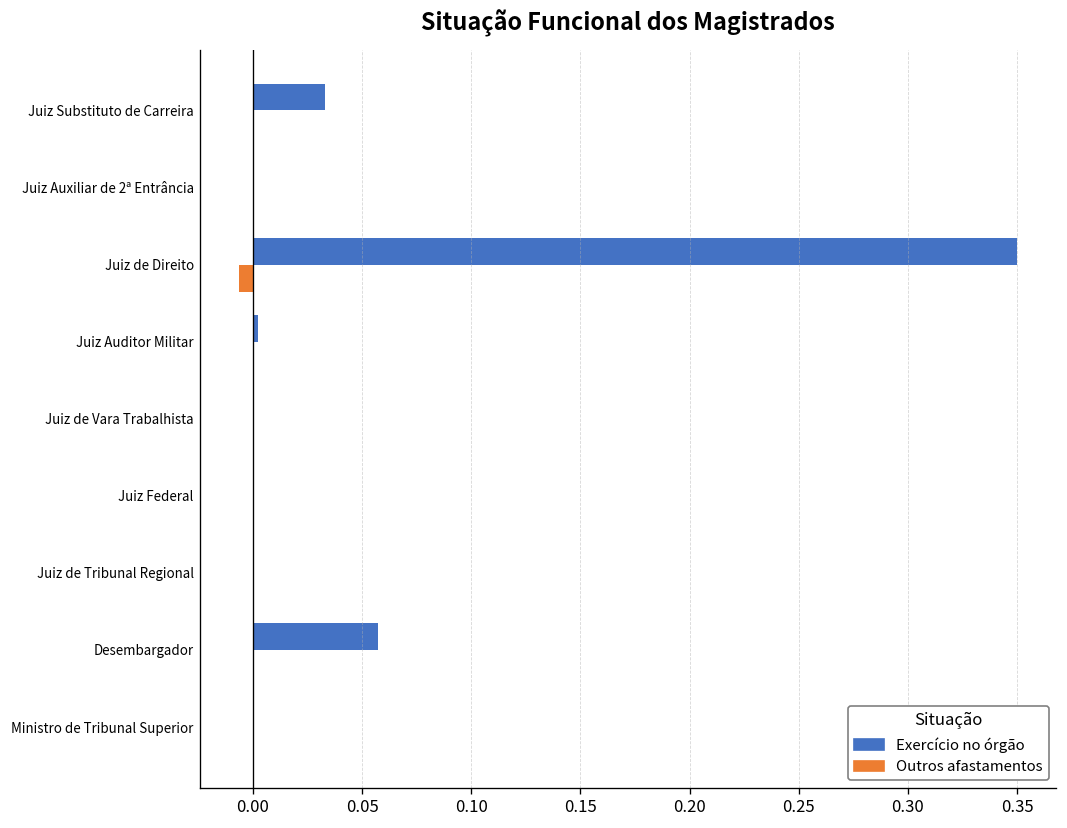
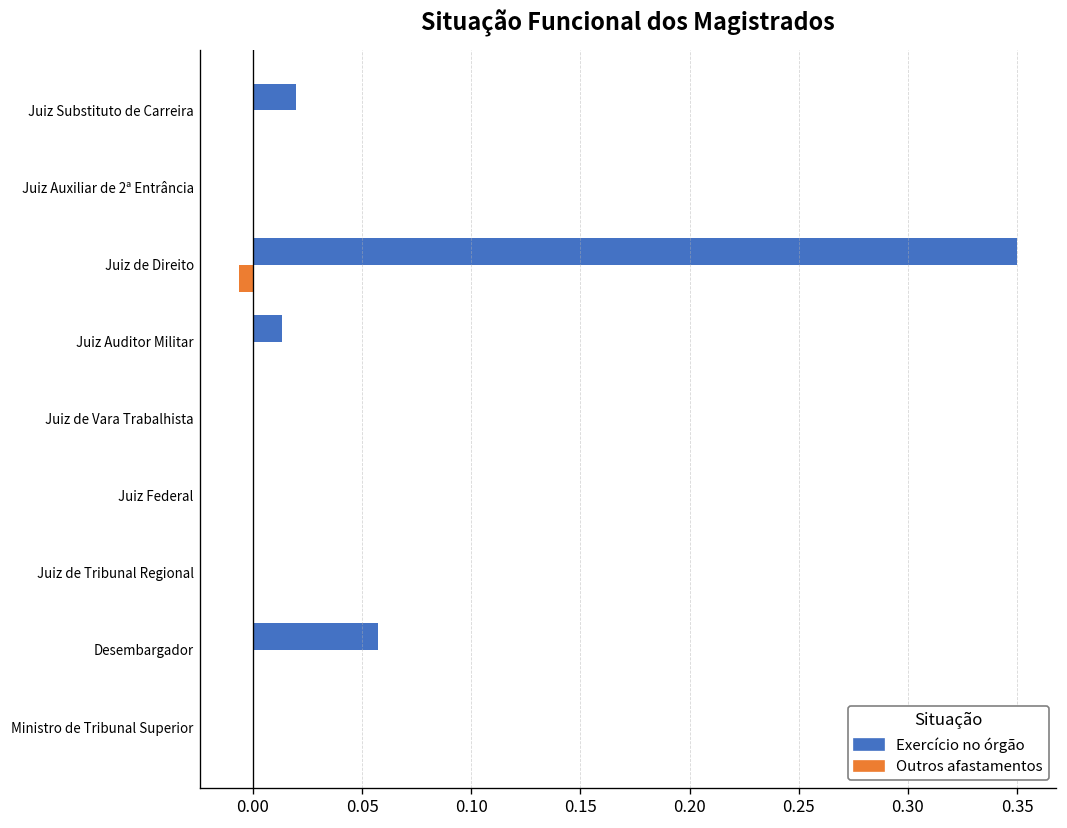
Exercício no órgão, Juiz Substituto de Carreira: 0.033 -> 0.020
Exercício no órgão, Juiz Auditor Militar: 0.002 -> 0.013
